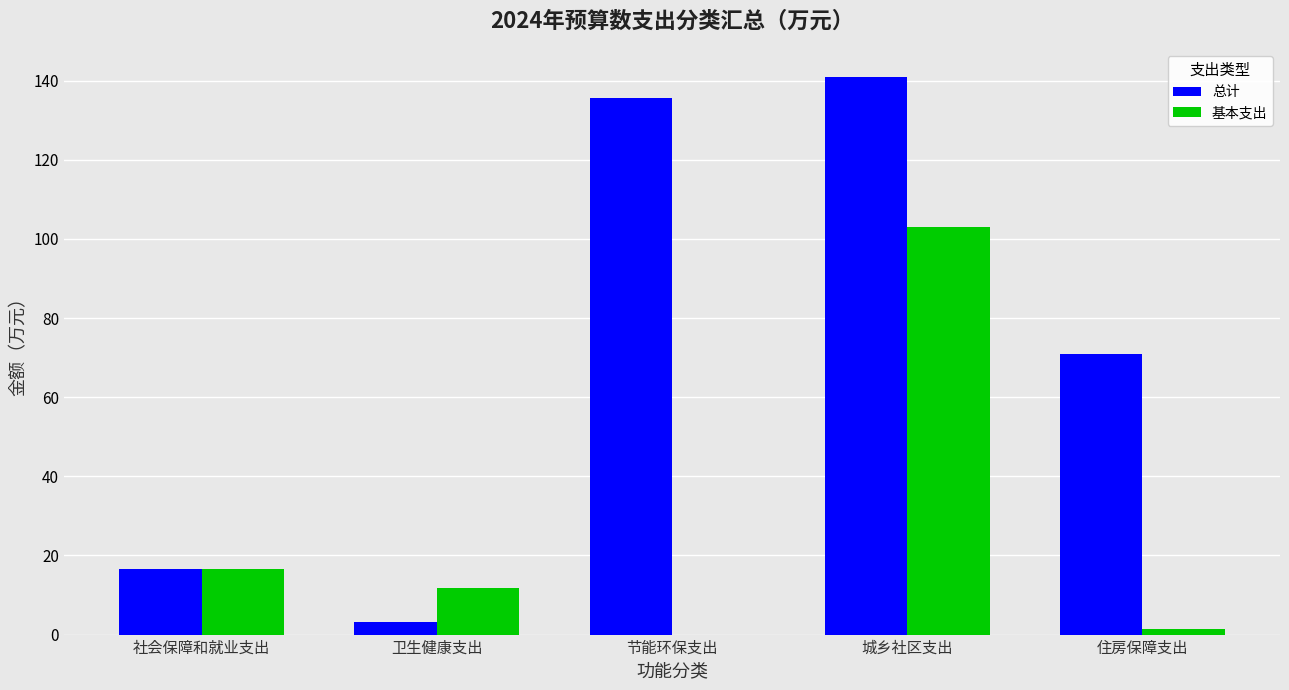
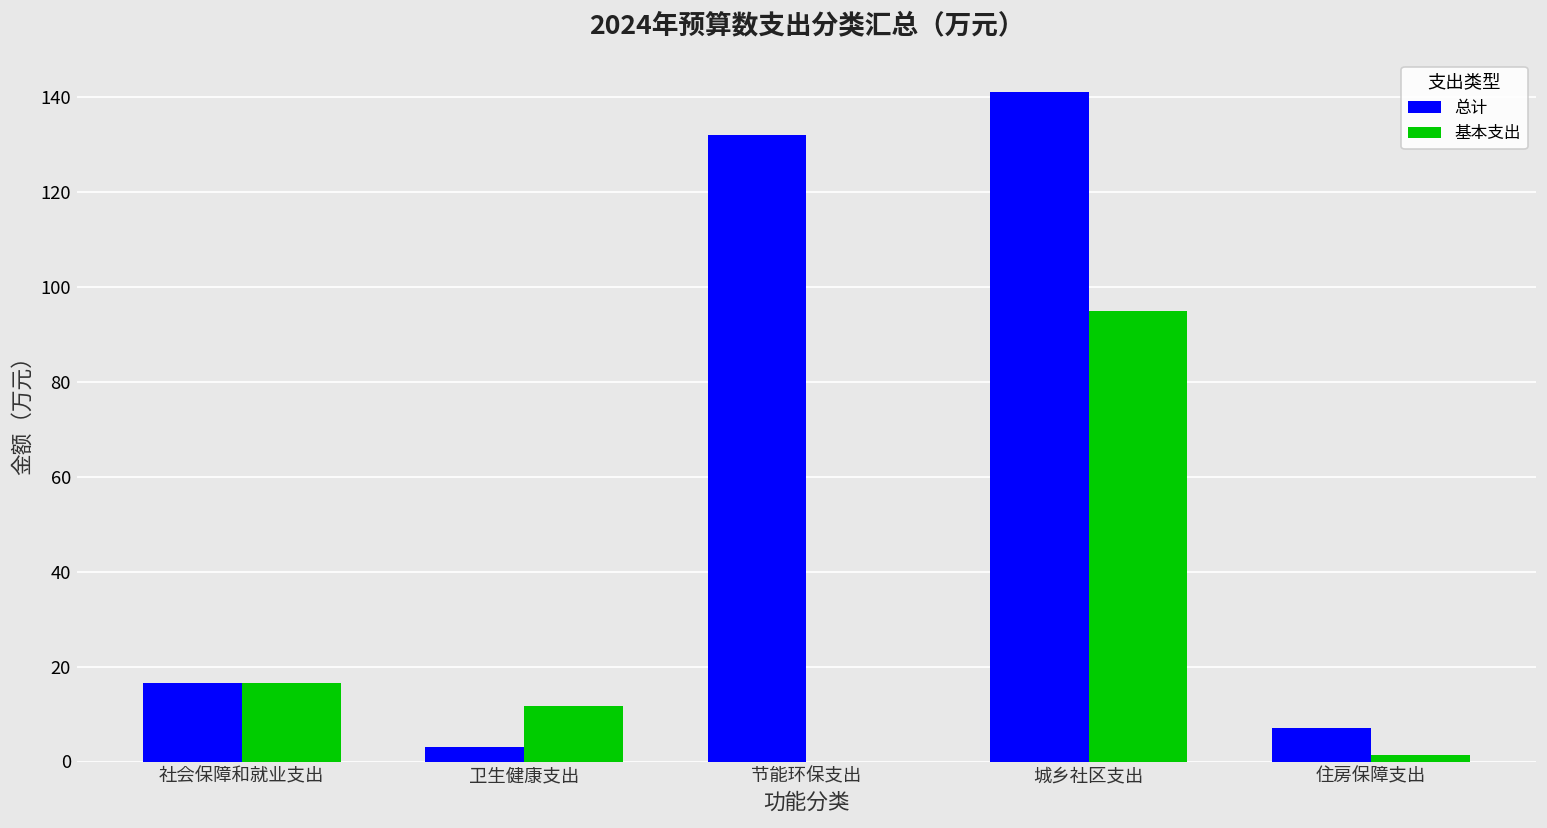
总计, 节能环保支出: 136 -> 132
基本支出, 城乡社区支出: 103 -> 95
总计, 住房保障支出: 71 -> 7
